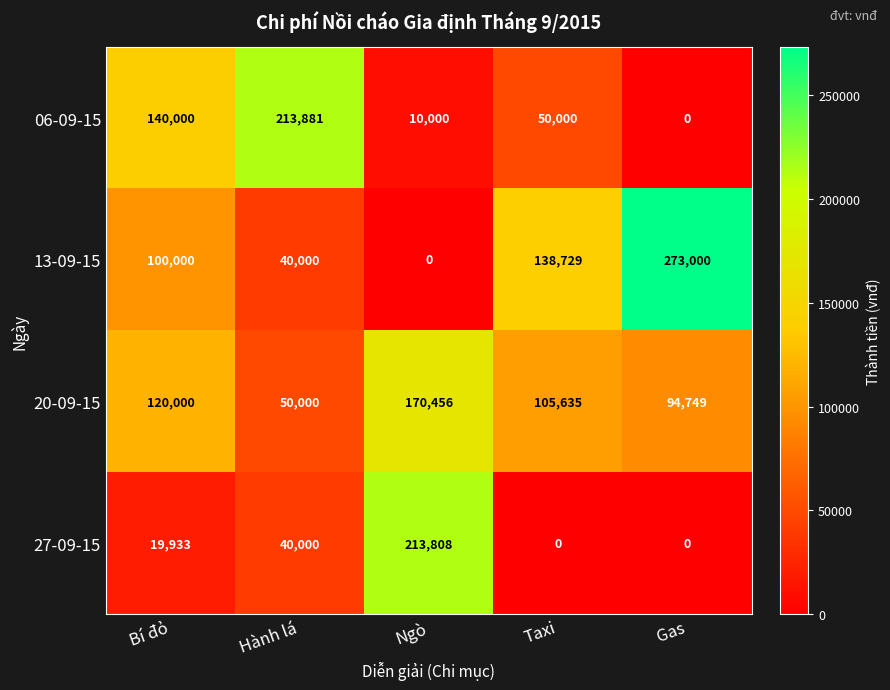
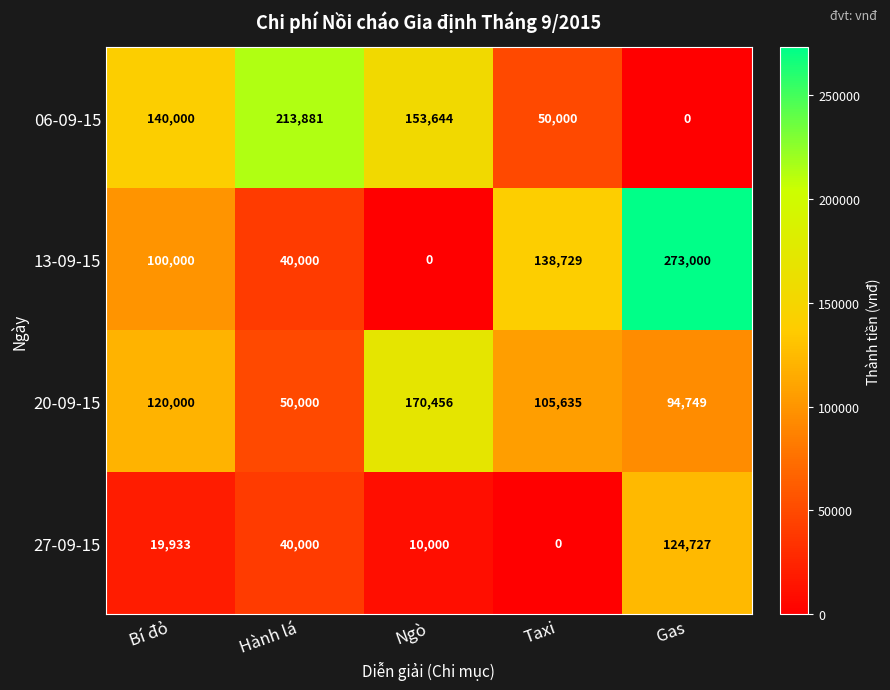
06-09-15, Ngò: 10,000 -> 153,644
27-09-15, Ngò: 213,808 -> 10,000
27-09-15, Gas: 0 -> 124,727
